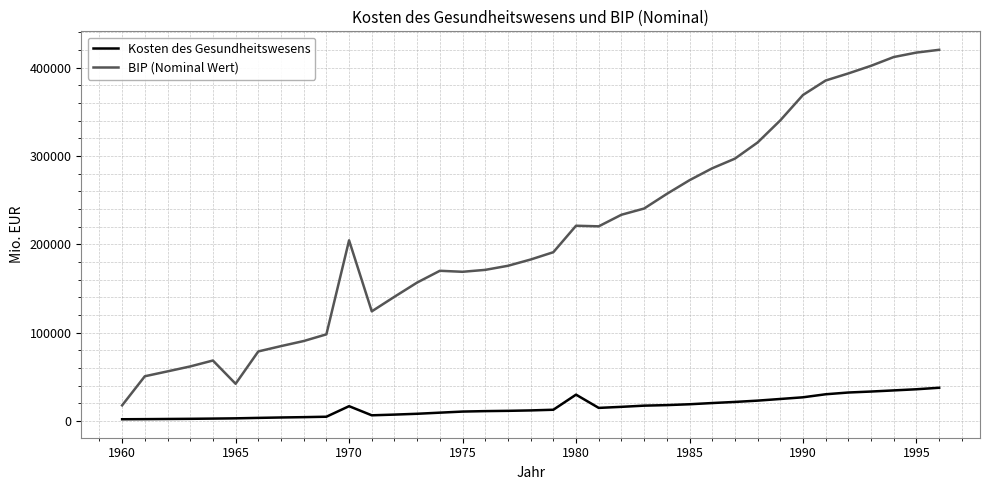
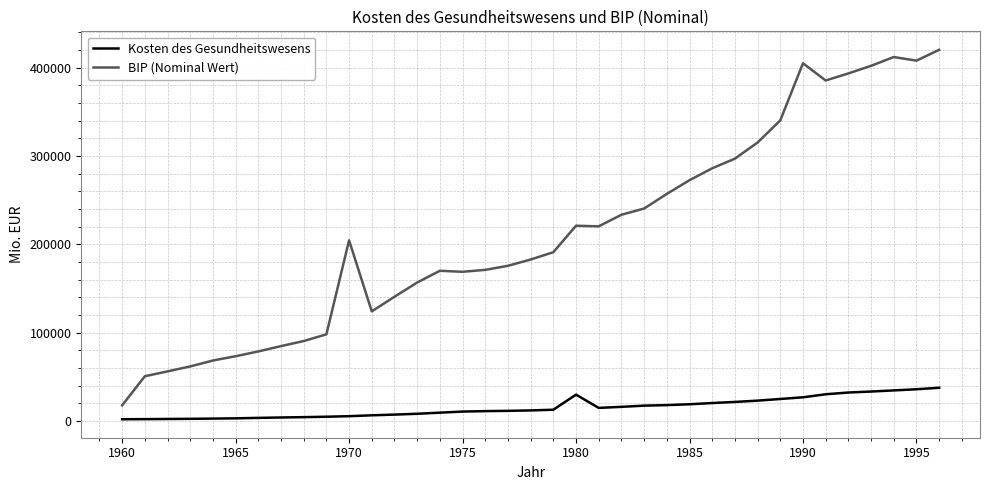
BIP (Nominal Wert), 1965: 40000 -> 70000
Kosten des Gesundheitswesens, 1970: 20000 -> 10000
BIP (Nominal Wert), 1990: 370000 -> 410000
BIP (Nominal Wert), 1995: 420000 -> 410000
